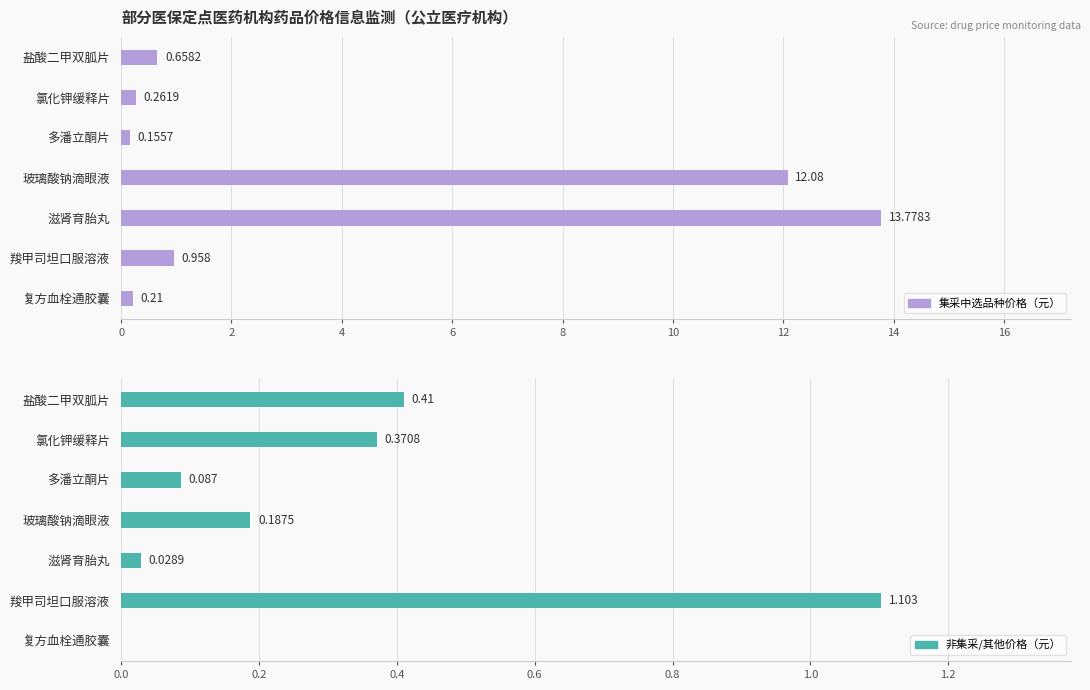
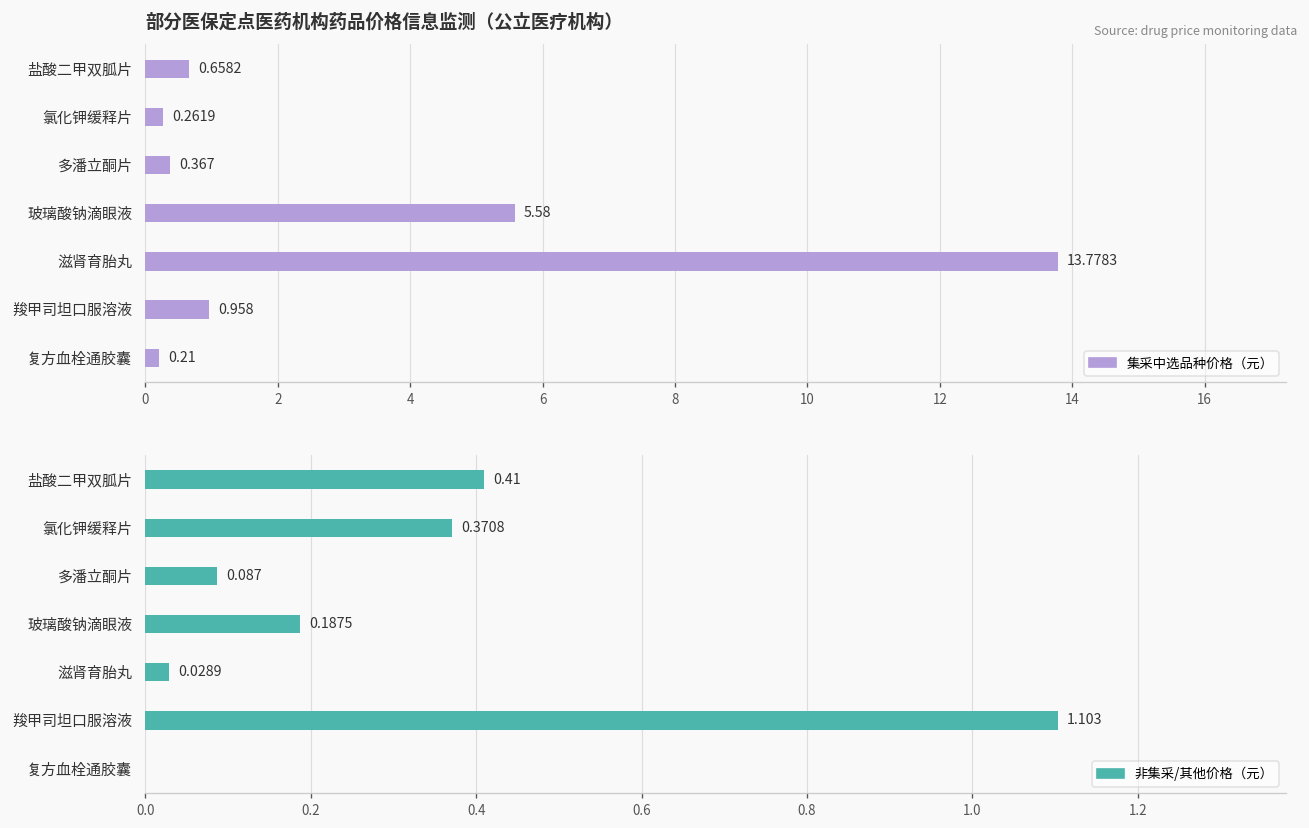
部分医保定点医药机构药品价格信息监测（公立医疗机构）, 多潘立酮片: 0.1557 -> 0.367
部分医保定点医药机构药品价格信息监测（公立医疗机构）, 玻璃酸钠滴眼液: 12.08 -> 5.58
